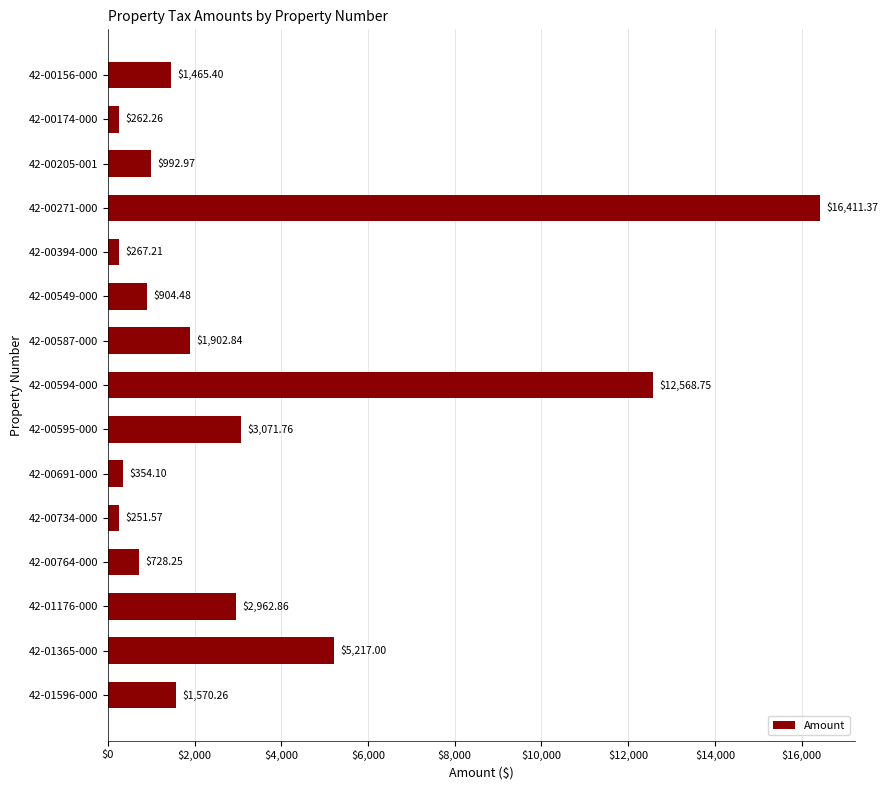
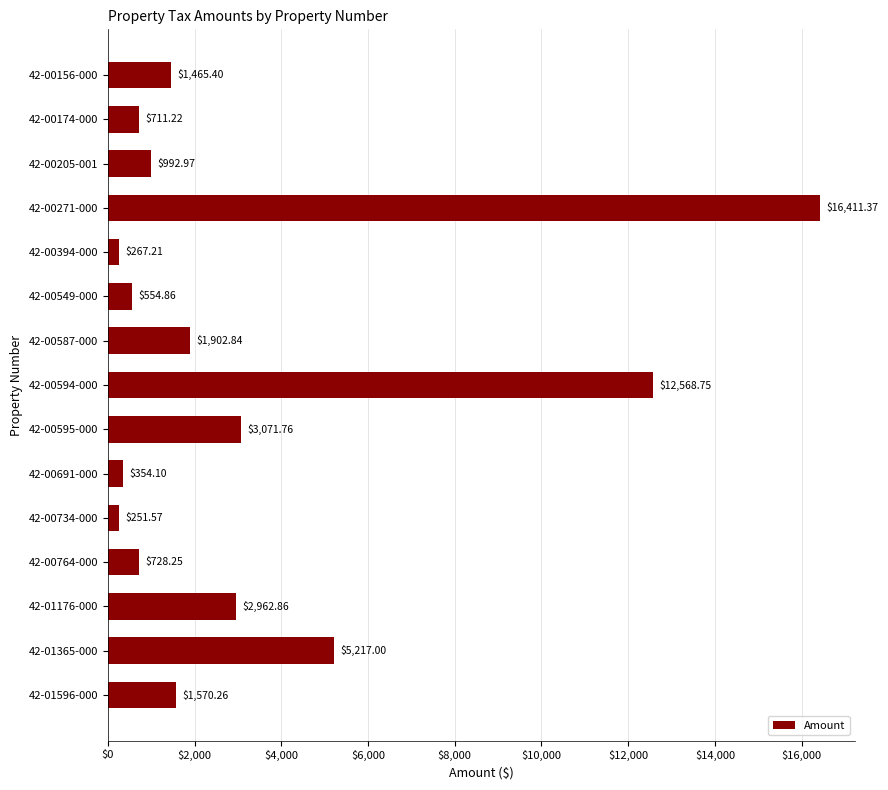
42-00174-000: $262.26 -> $711.22
42-00549-000: $904.48 -> $554.86
